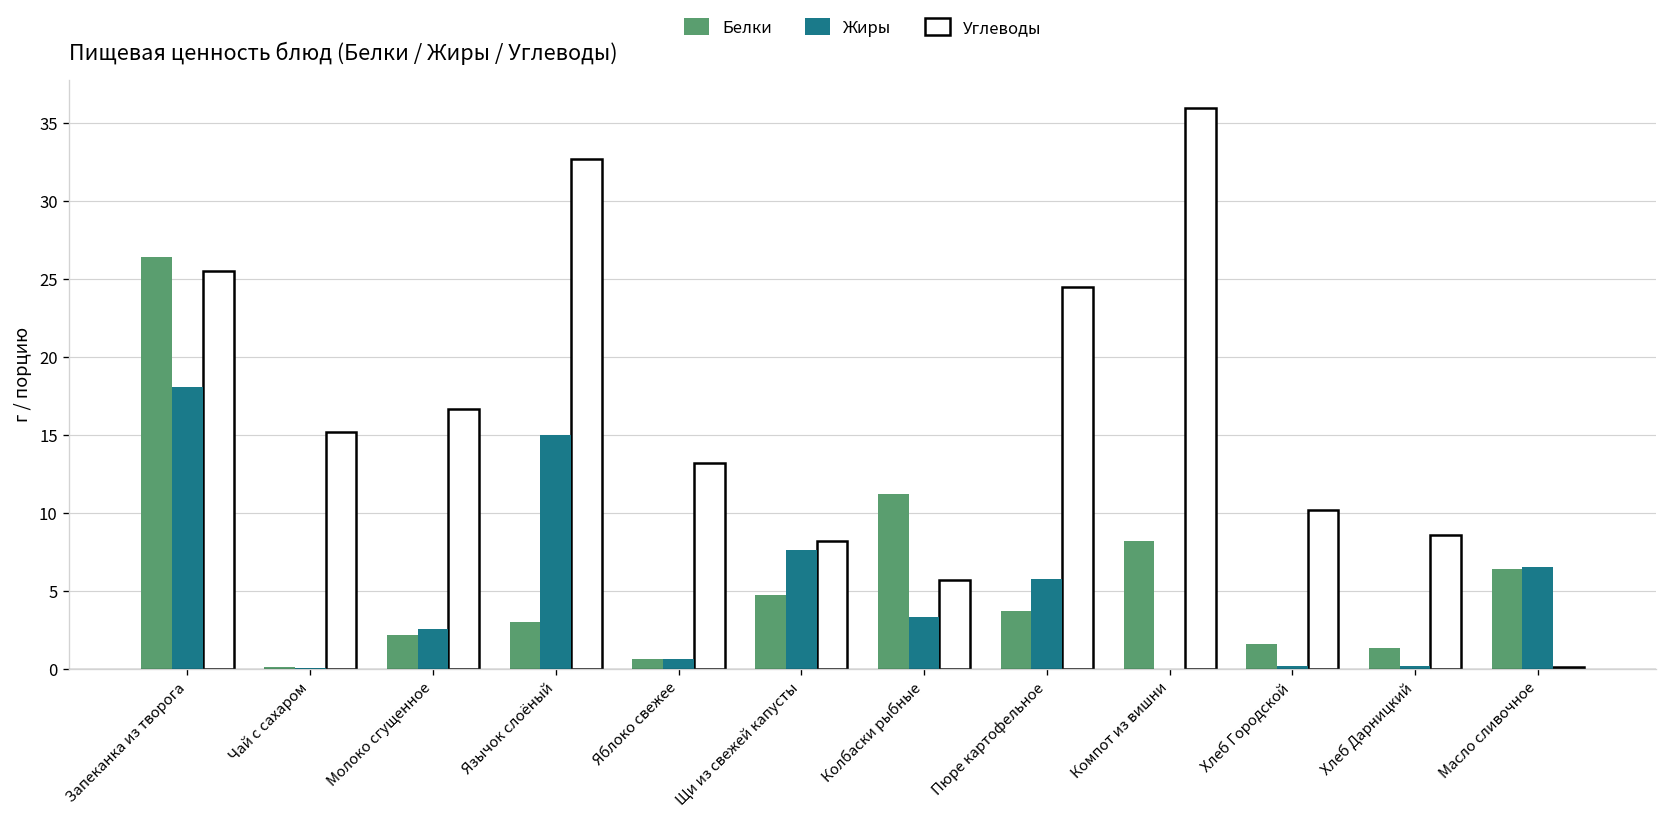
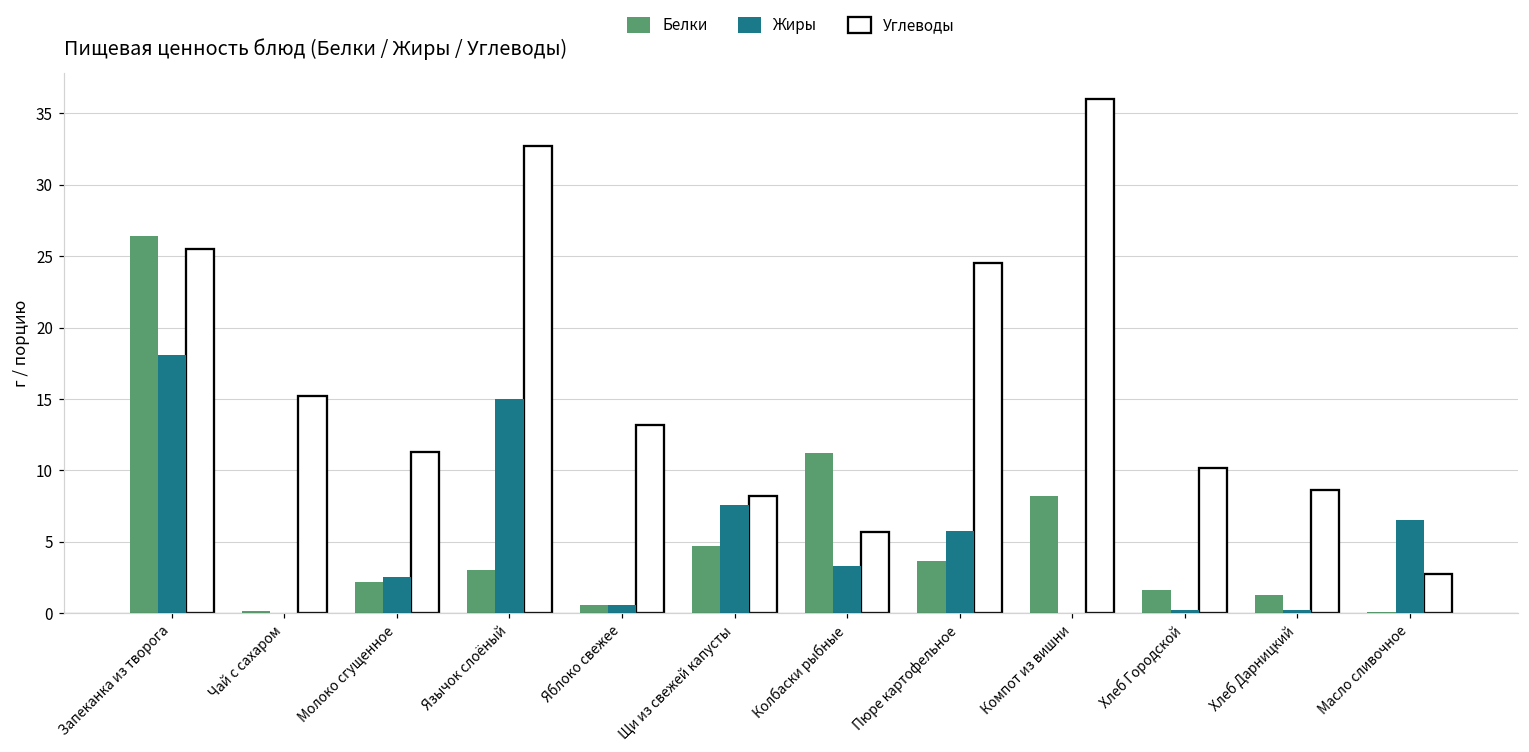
Углеводы, Молоко сгущенное: 16.7 -> 11.3
Белки, Масло сливочное: 6.4 -> 0.1
Углеводы, Масло сливочное: 0.1 -> 2.8
